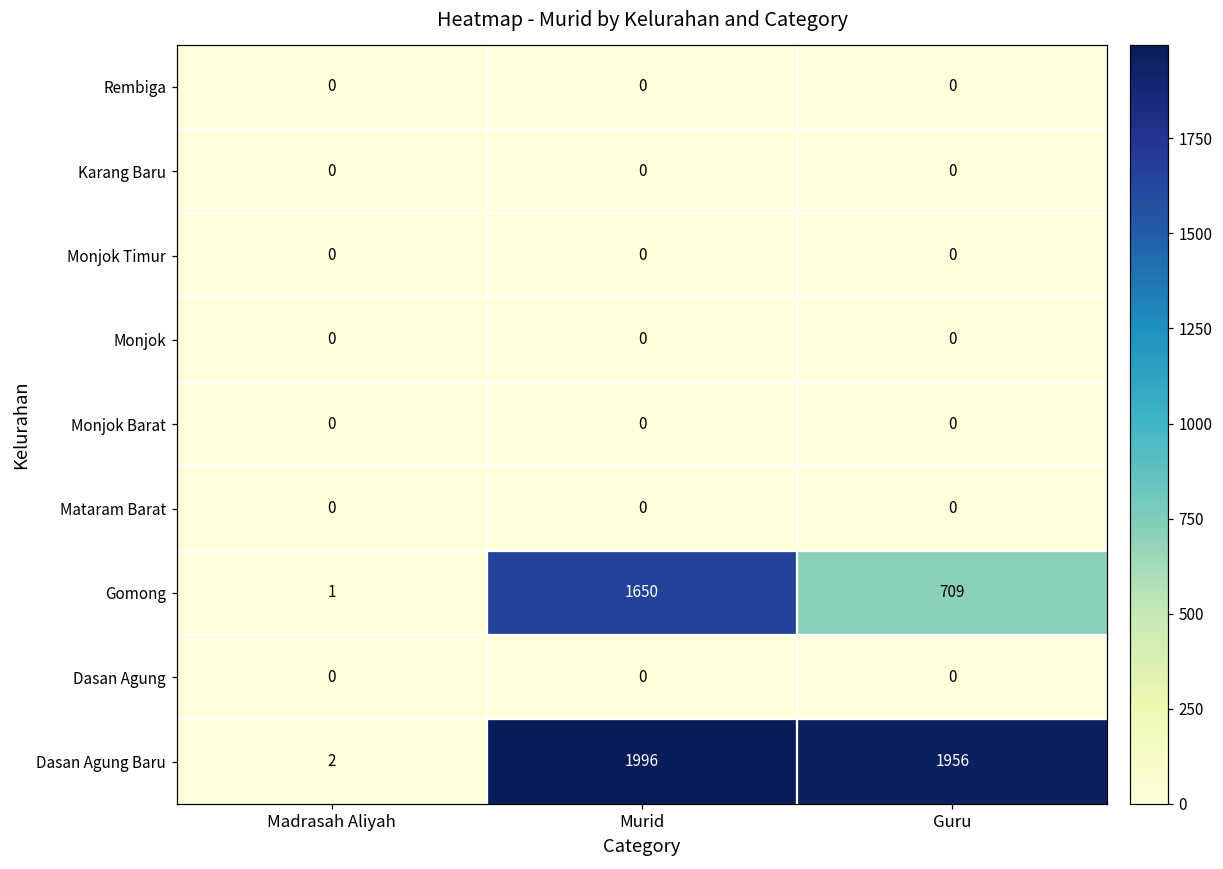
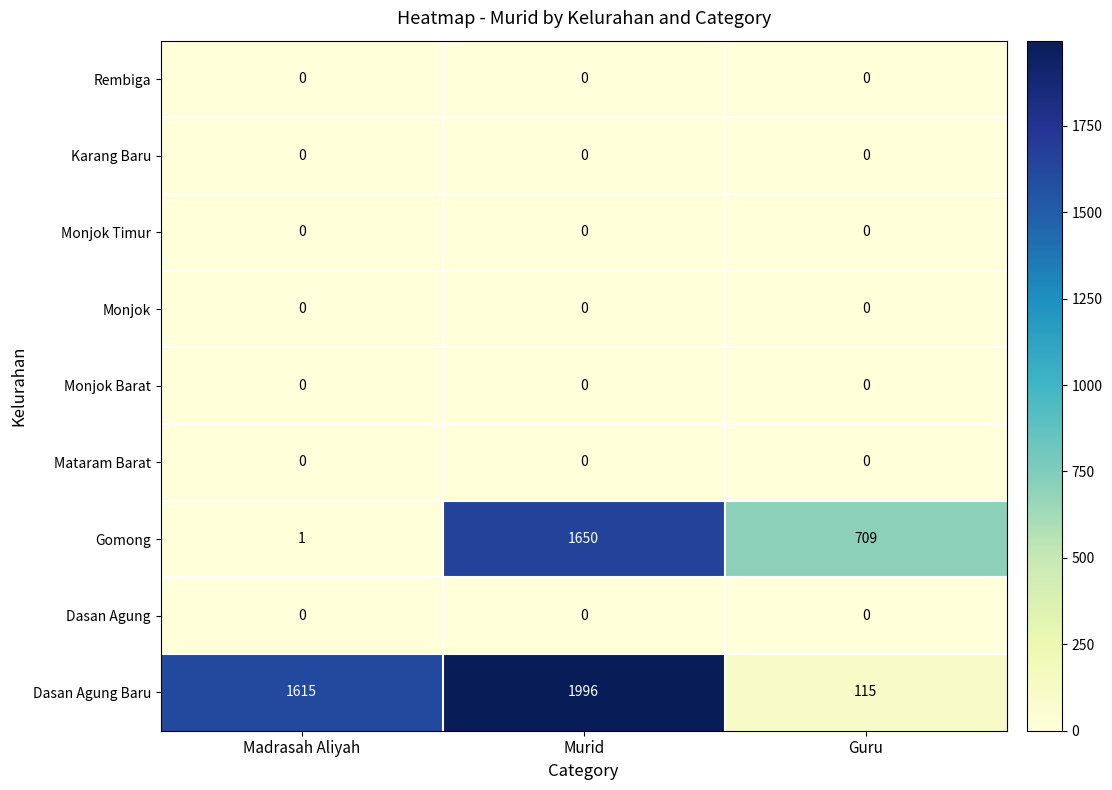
Dasan Agung Baru, Madrasah Aliyah: 2 -> 1615
Dasan Agung Baru, Guru: 1956 -> 115
